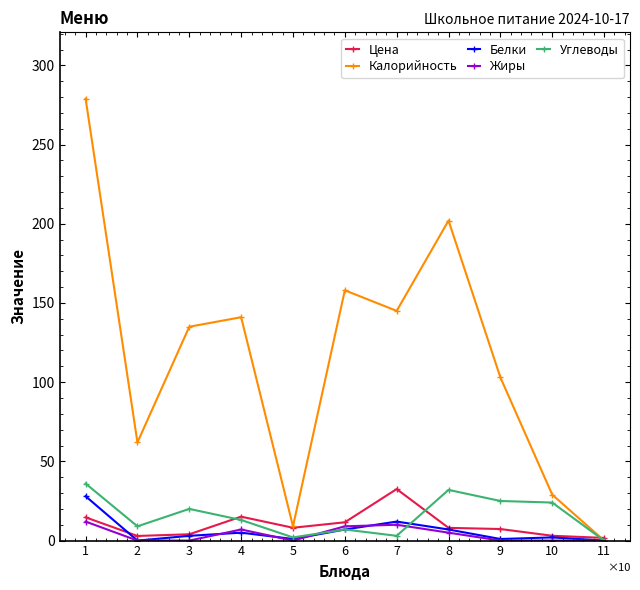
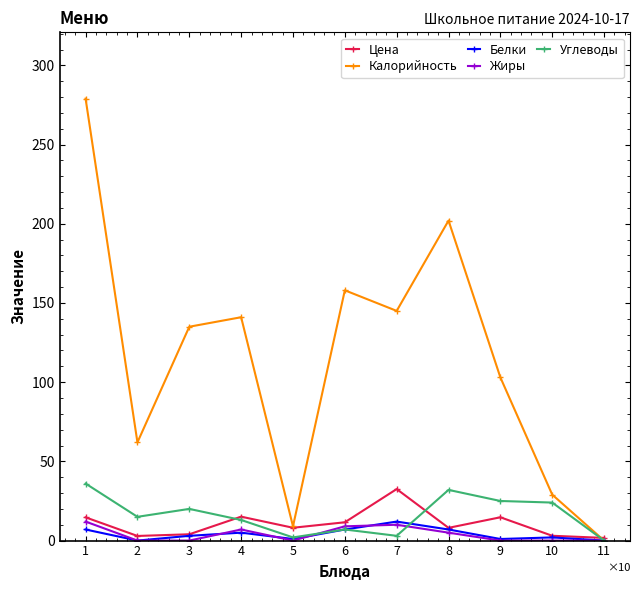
Белки, 1: 28 -> 7
Углеводы, 2: 9 -> 15
Цена, 9: 7 -> 15
